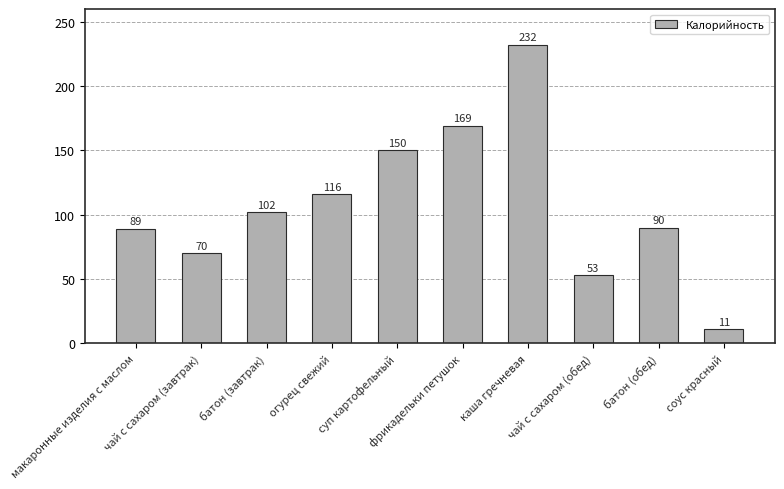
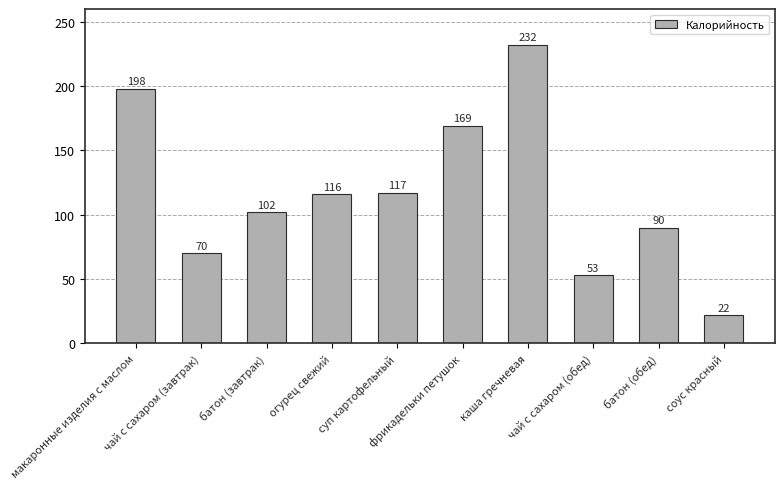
макаронные изделия с маслом: 89 -> 198
суп картофельный: 150 -> 117
соус красный: 11 -> 22
